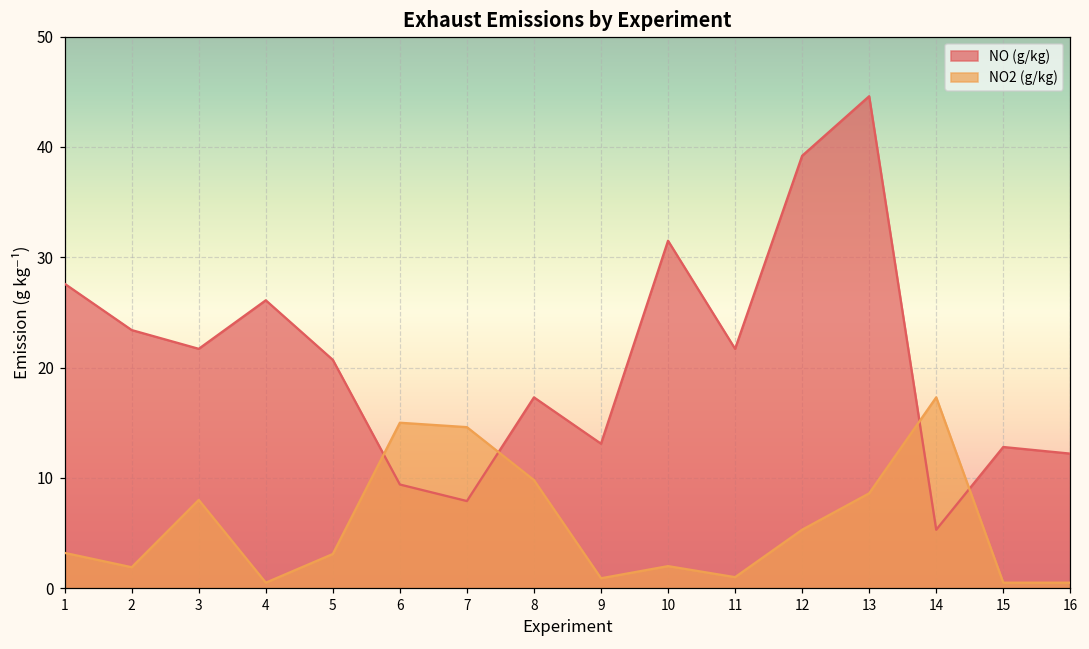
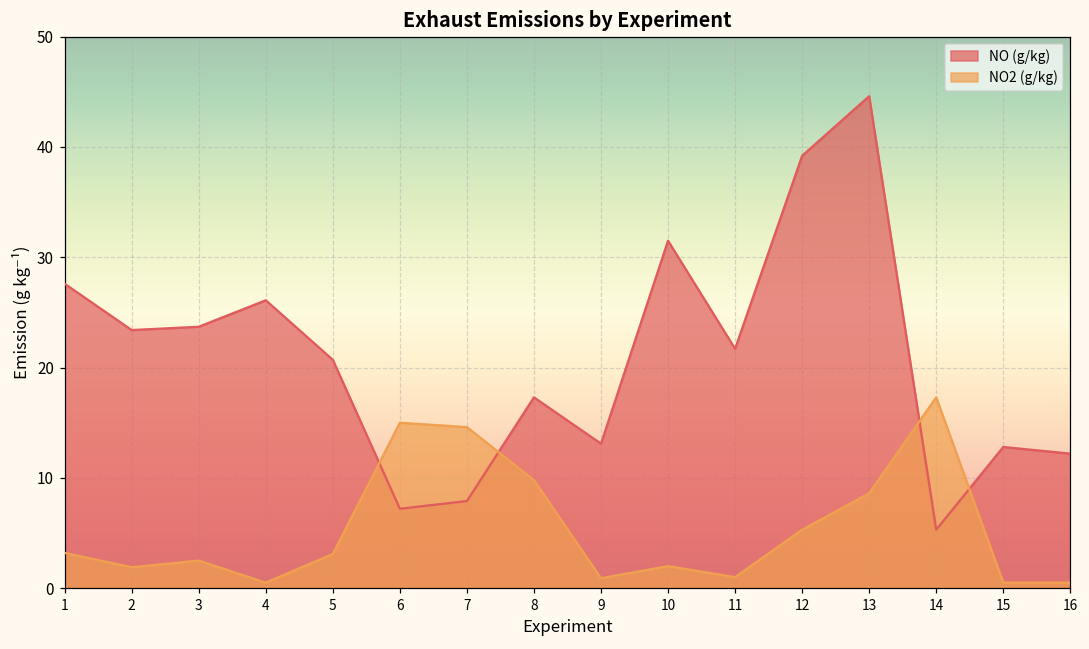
NO (g/kg), 3: 21.7 -> 23.7
NO2 (g/kg), 3: 8.0 -> 2.5
NO (g/kg), 6: 9.4 -> 7.2
